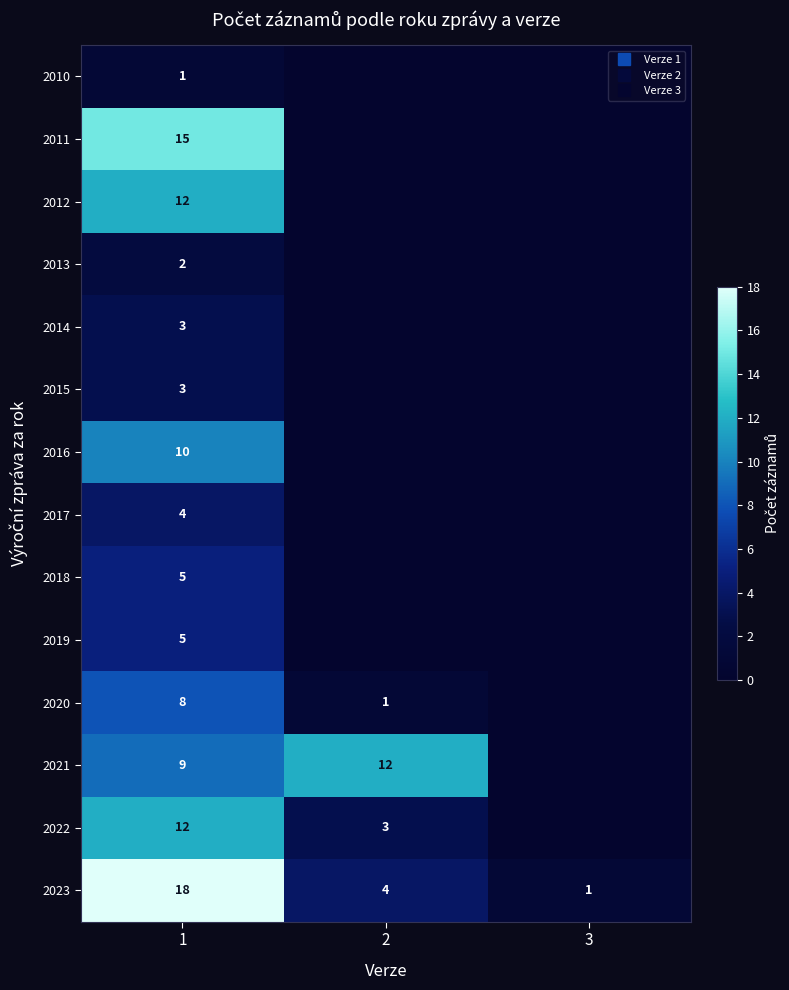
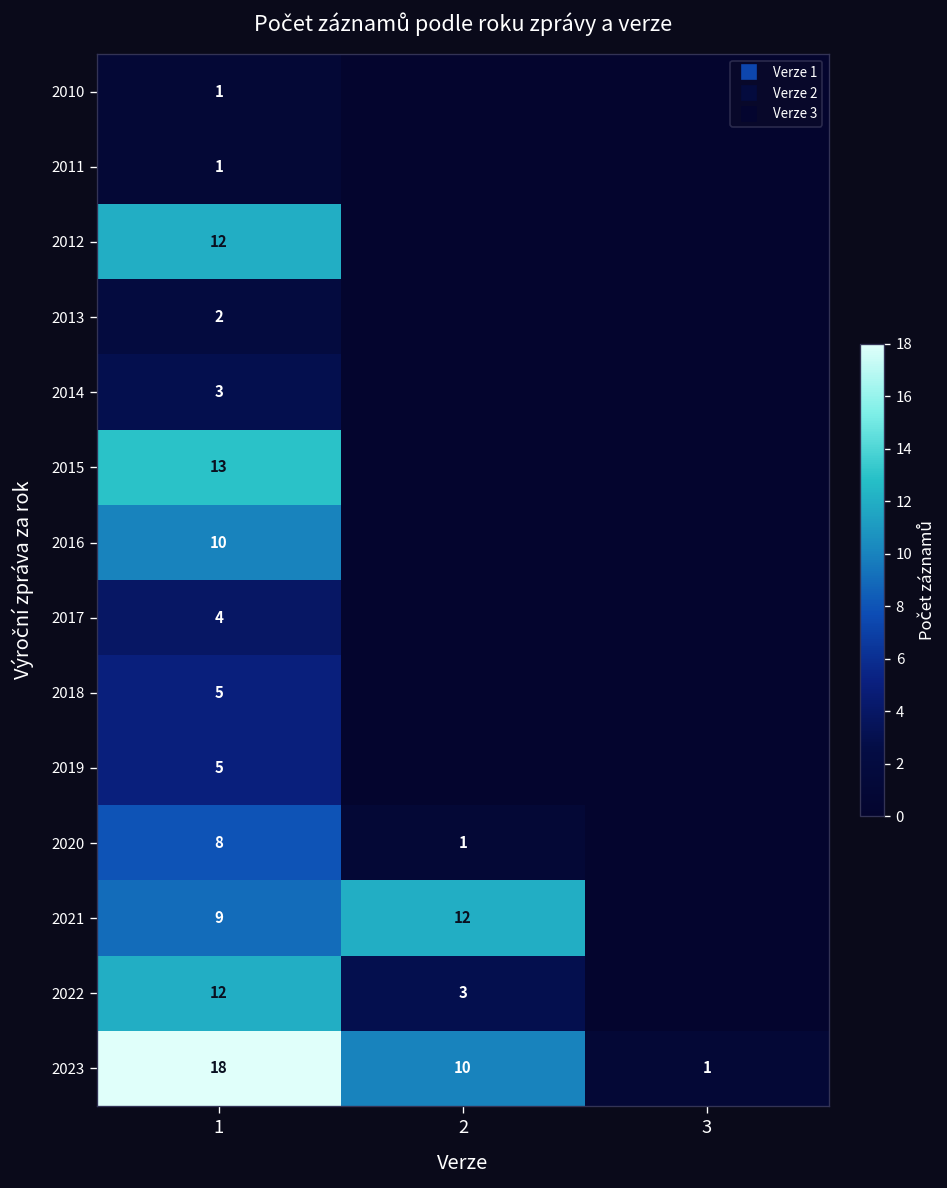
2011, 1: 15 -> 1
2015, 1: 3 -> 13
2023, 2: 4 -> 10
